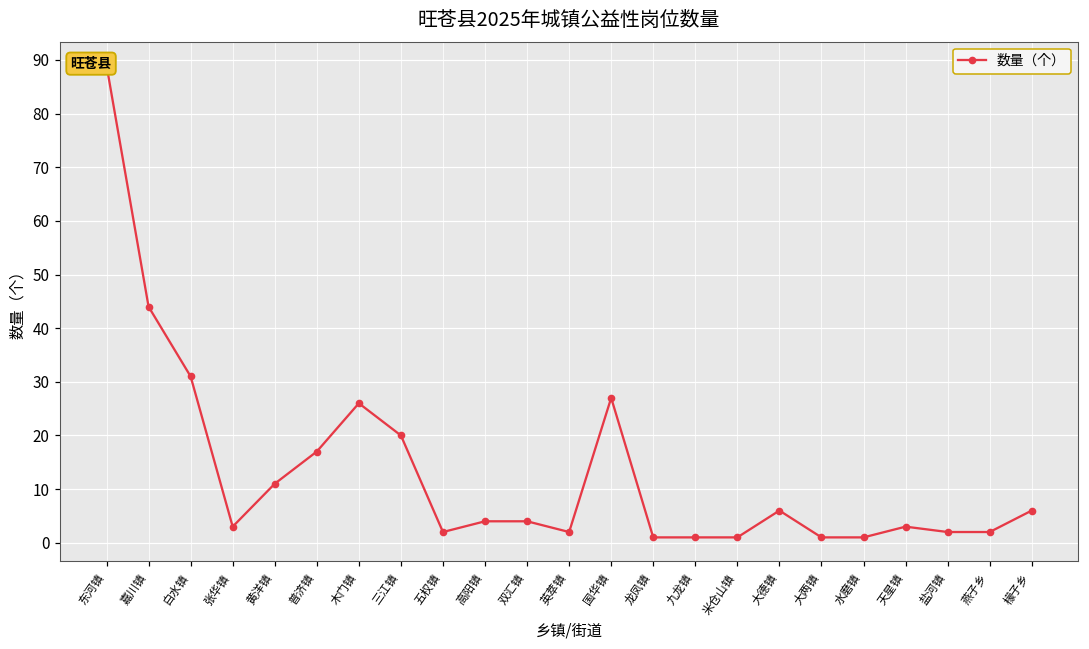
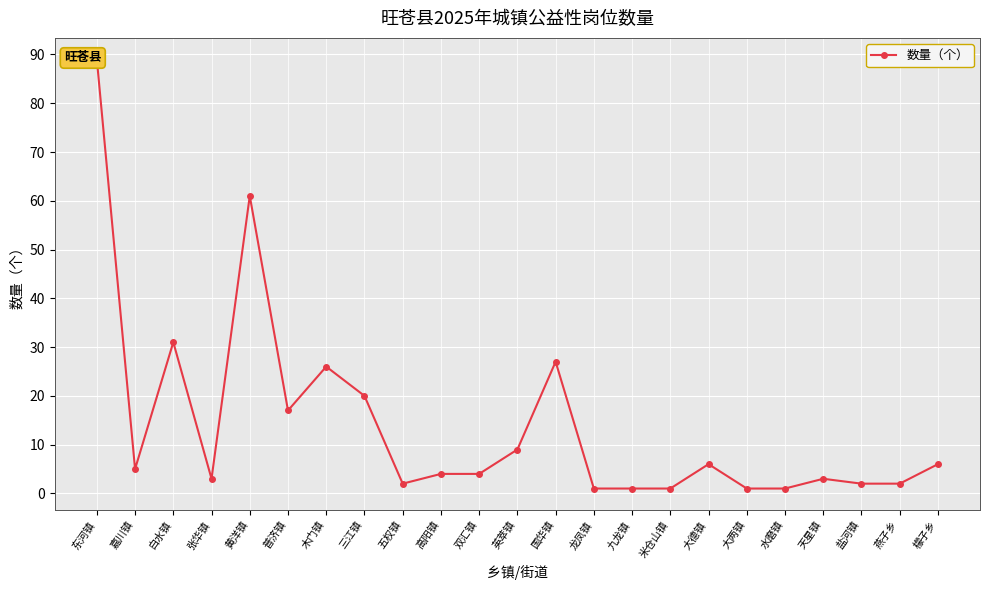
嘉川镇: 44 -> 5
黄洋镇: 11 -> 61
英萃镇: 2 -> 9
